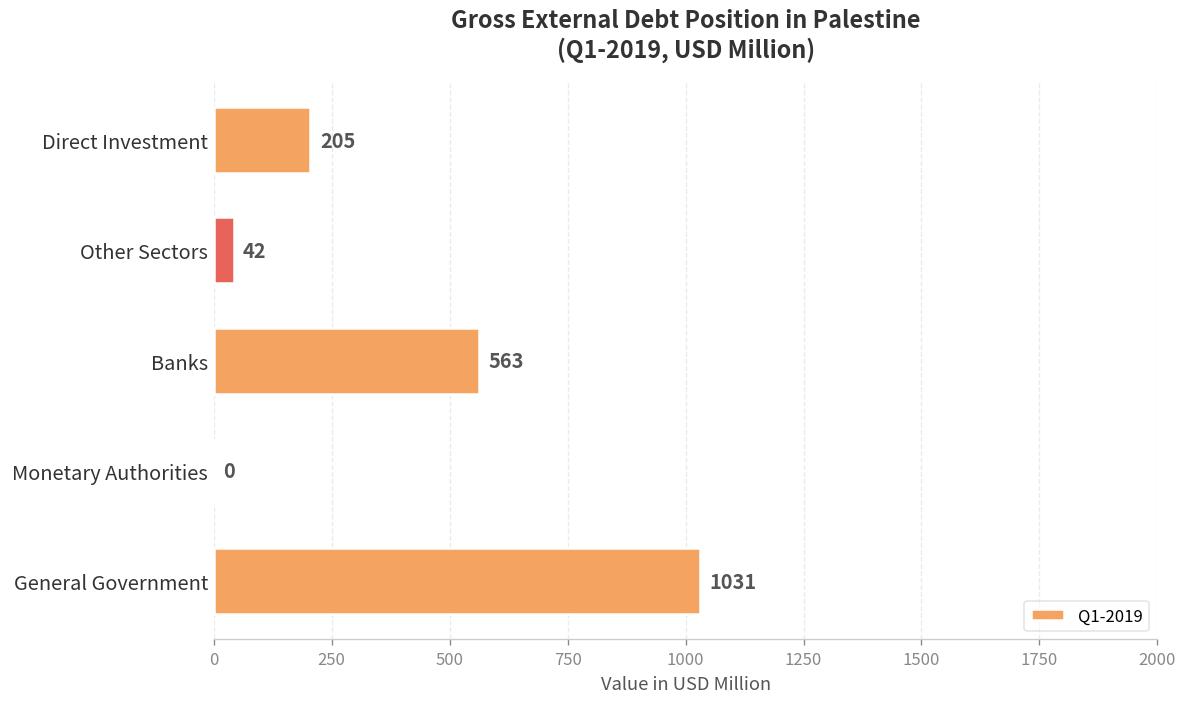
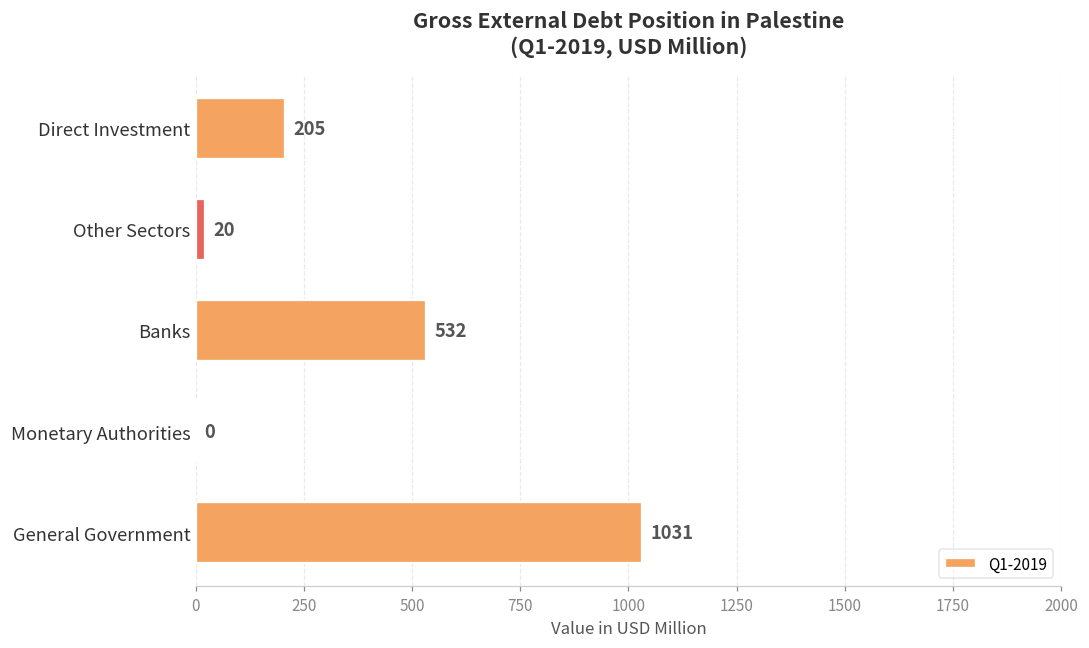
Other Sectors: 42 -> 20
Banks: 563 -> 532
